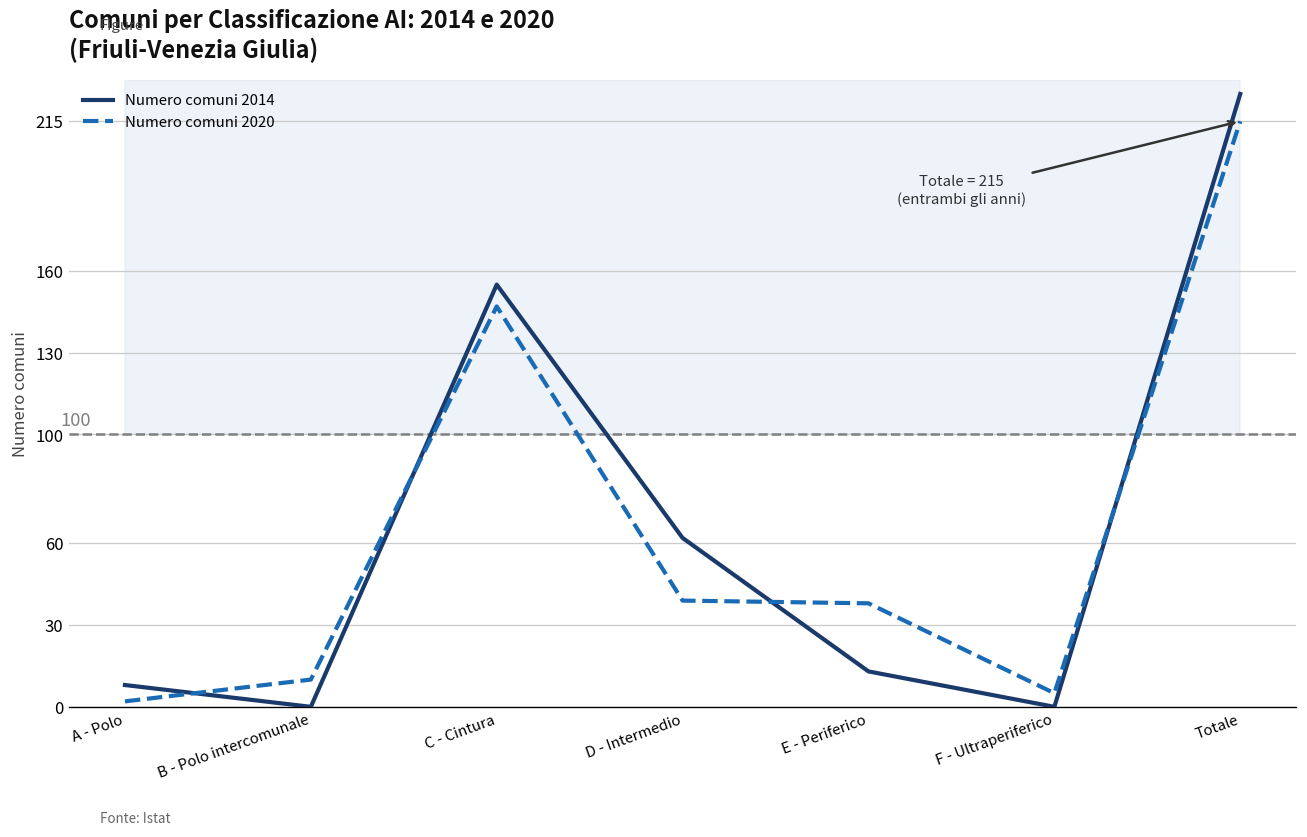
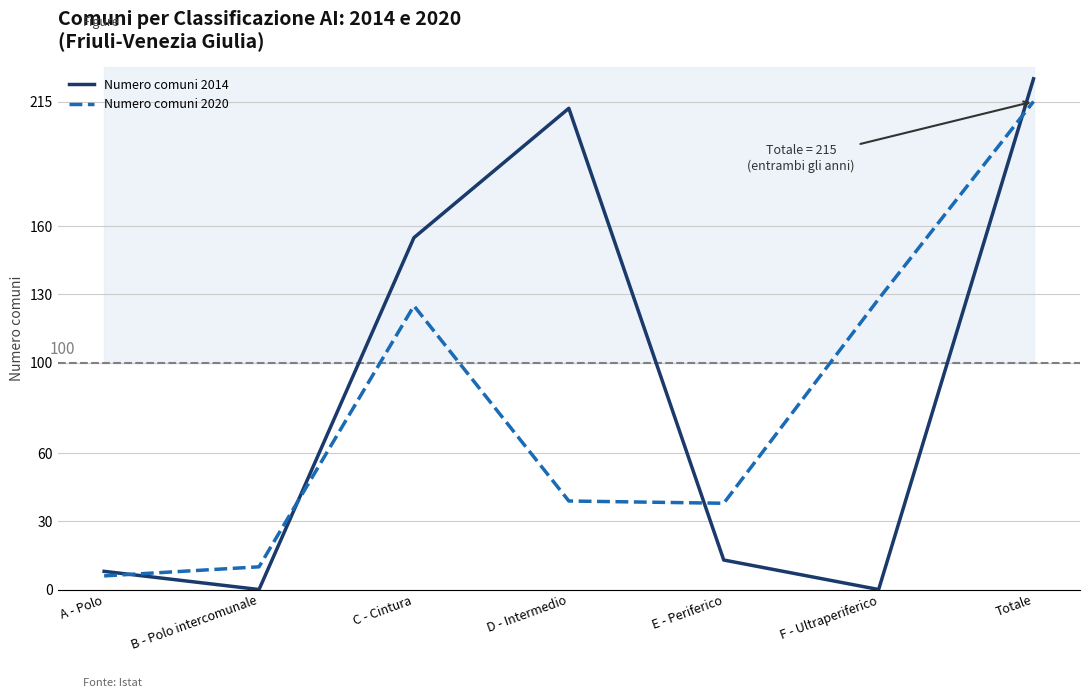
Numero comuni 2020, A - Polo: 2 -> 6
Numero comuni 2020, C - Cintura: 147 -> 125
Numero comuni 2014, D - Intermedio: 62 -> 212
Numero comuni 2020, F - Ultraperiferico: 5 -> 128
